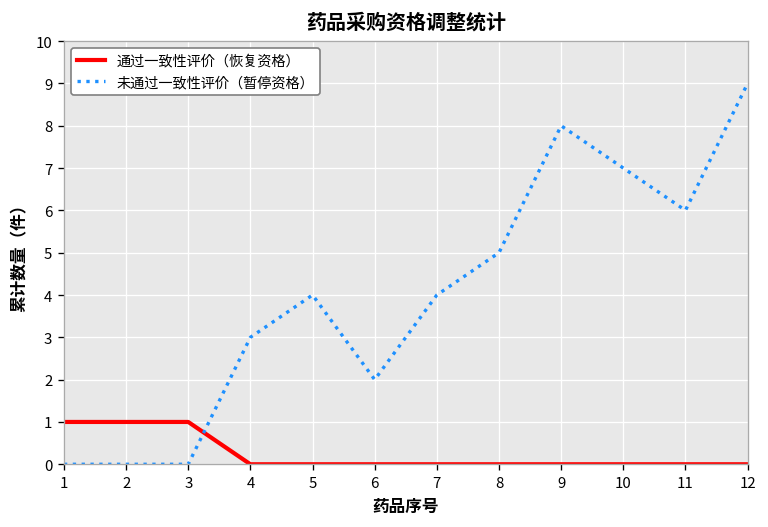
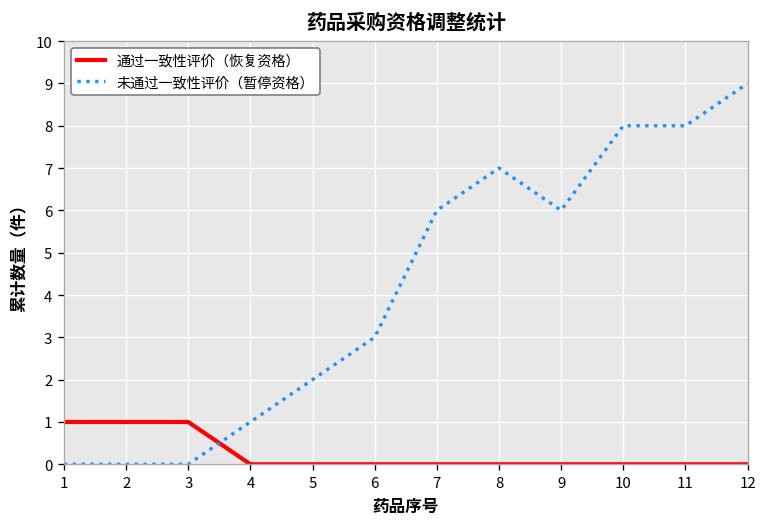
未通过一致性评价（暂停资格）, 4: 3 -> 1
未通过一致性评价（暂停资格）, 5: 4 -> 2
未通过一致性评价（暂停资格）, 6: 2 -> 3
未通过一致性评价（暂停资格）, 7: 4 -> 6
未通过一致性评价（暂停资格）, 8: 5 -> 7
未通过一致性评价（暂停资格）, 9: 8 -> 6
未通过一致性评价（暂停资格）, 10: 7 -> 8
未通过一致性评价（暂停资格）, 11: 6 -> 8
